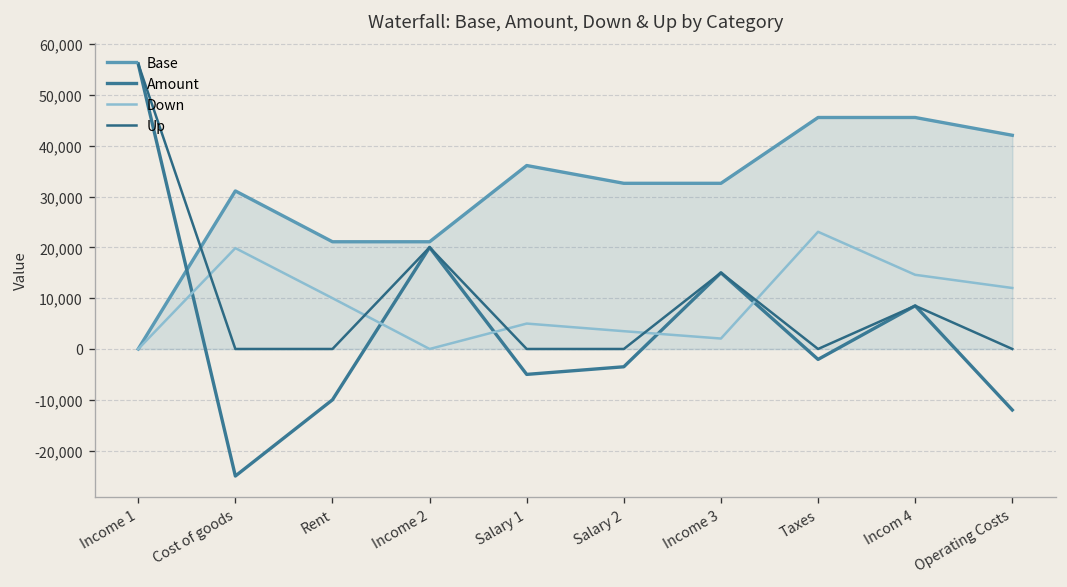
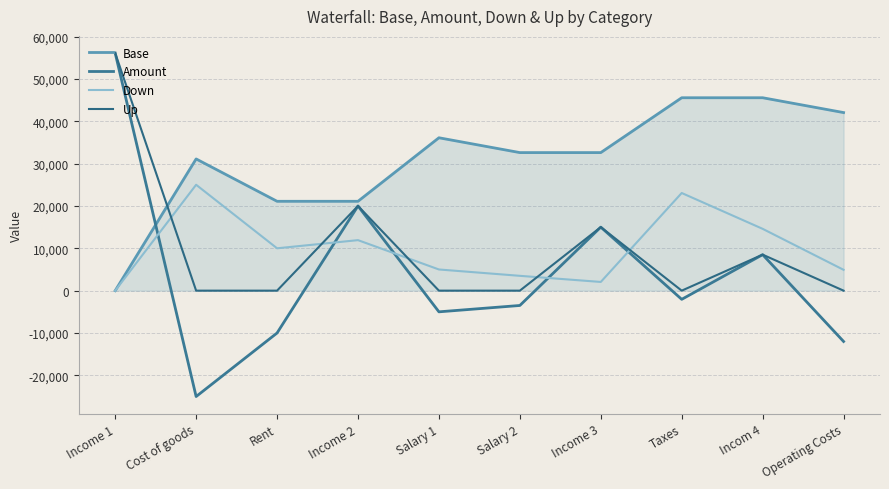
Down, Cost of goods: 20,000 -> 25,000
Down, Income 2: 0 -> 12,000
Down, Operating Costs: 12,000 -> 5,000
